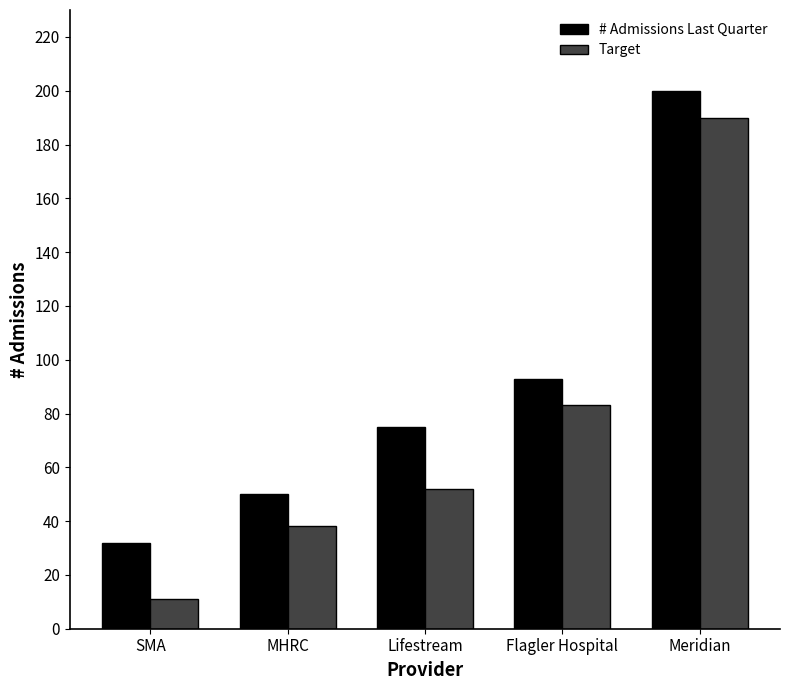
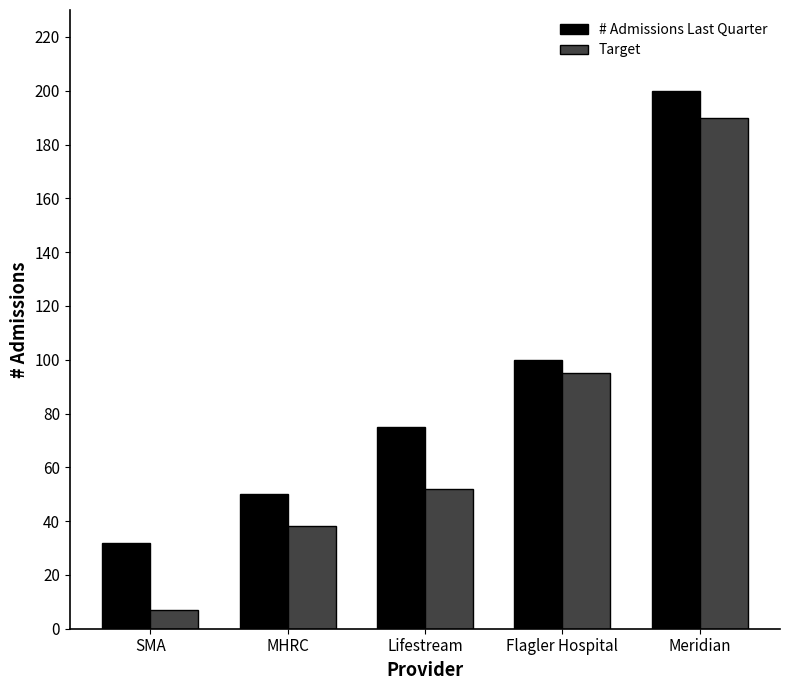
Target, SMA: 11 -> 7
# Admissions Last Quarter, Flagler Hospital: 93 -> 100
Target, Flagler Hospital: 83 -> 95
